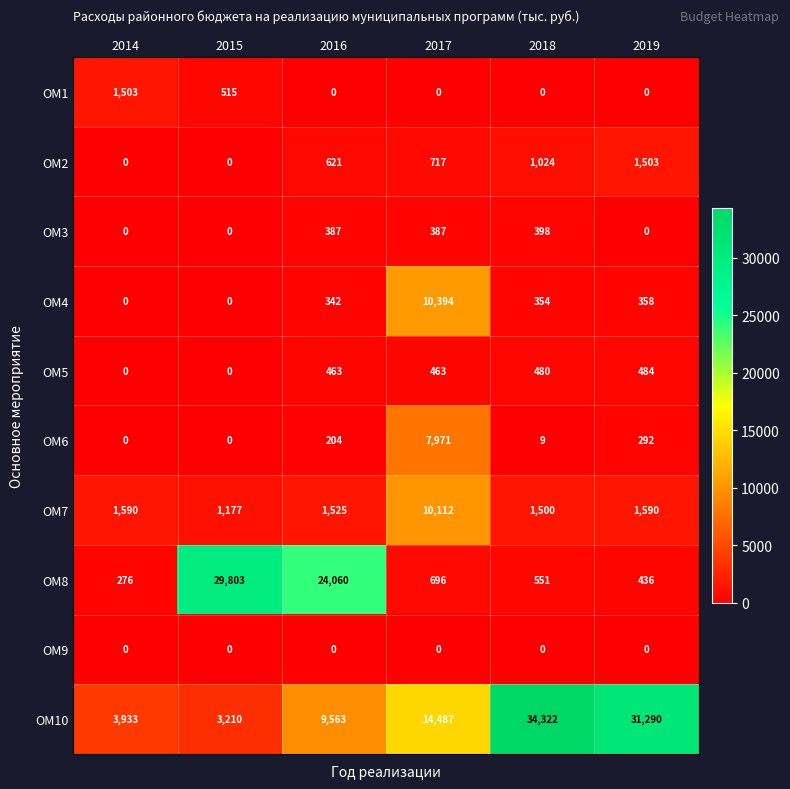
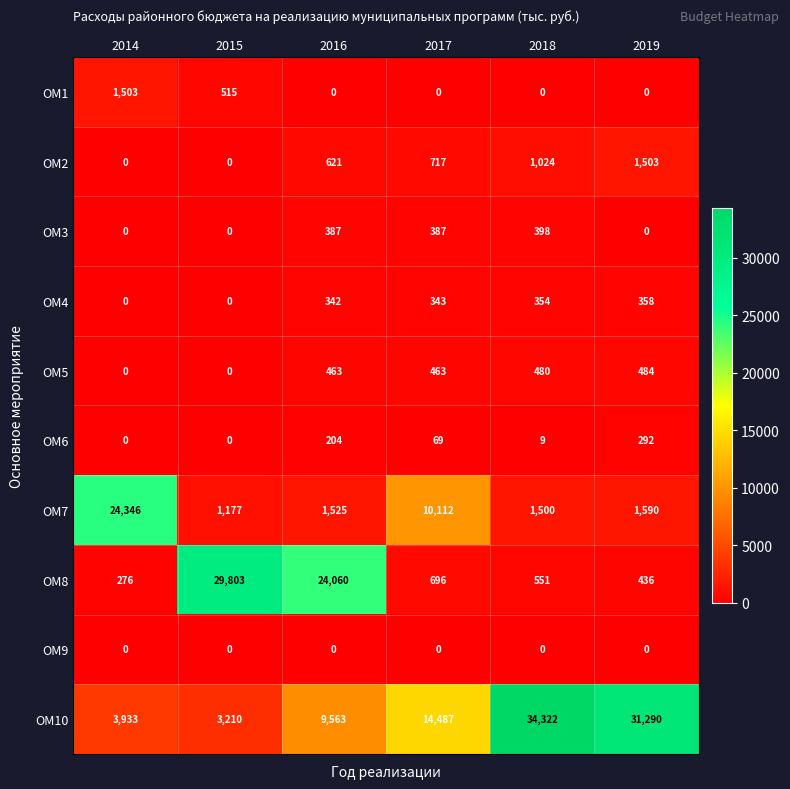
ОМ4, 2017: 10,394 -> 343
ОМ6, 2017: 7,971 -> 69
ОМ7, 2014: 1,590 -> 24,346
